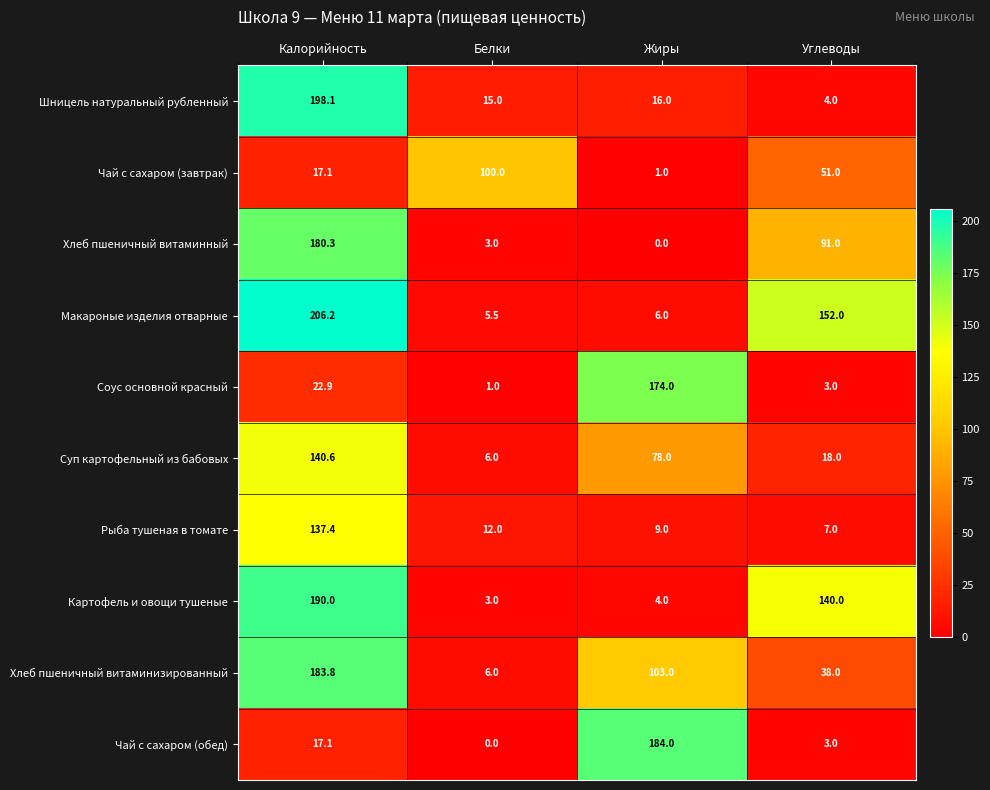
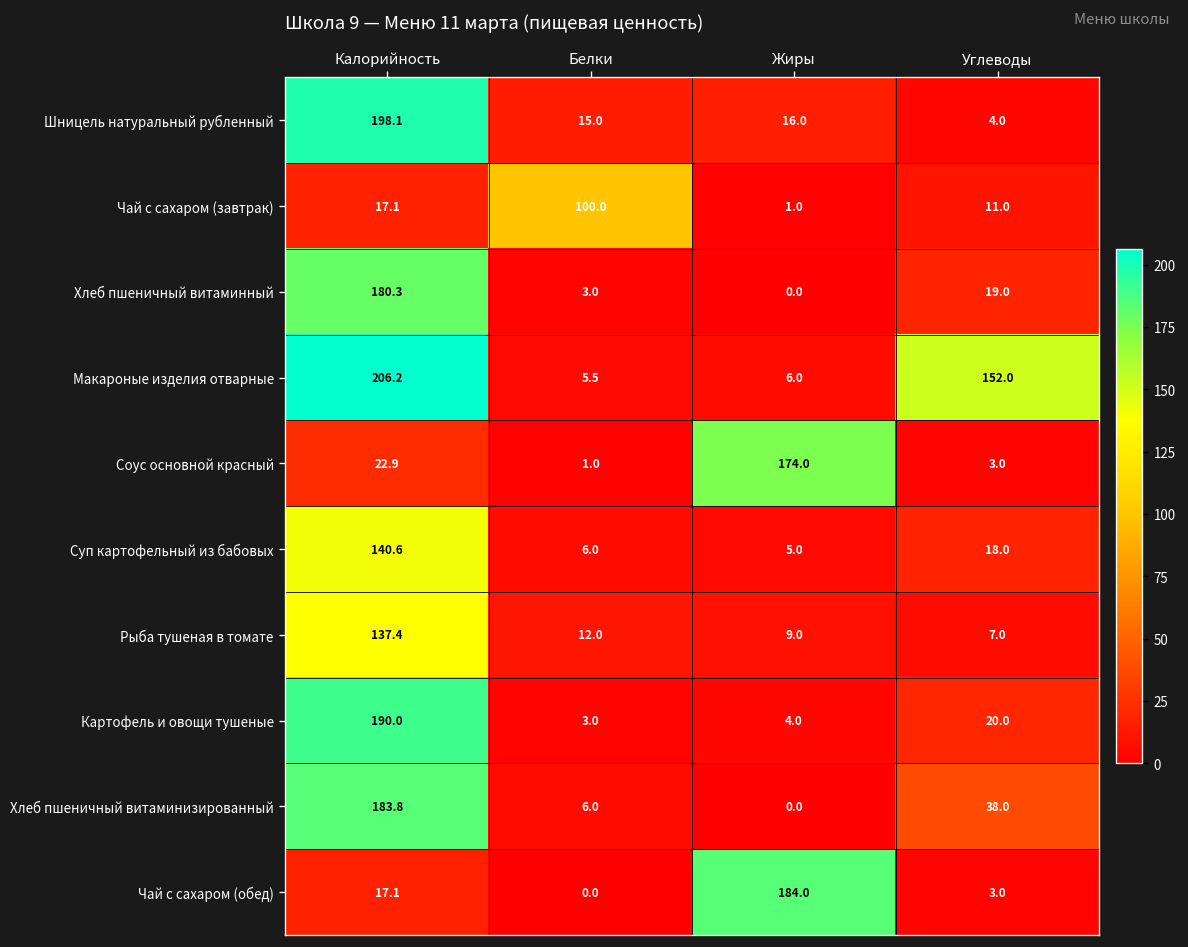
Чай с сахаром (завтрак), Углеводы: 51.0 -> 11.0
Хлеб пшеничный витаминный, Углеводы: 91.0 -> 19.0
Суп картофельный из бабовых, Жиры: 78.0 -> 5.0
Картофель и овощи тушеные, Углеводы: 140.0 -> 20.0
Хлеб пшеничный витаминизированный, Жиры: 103.0 -> 0.0
